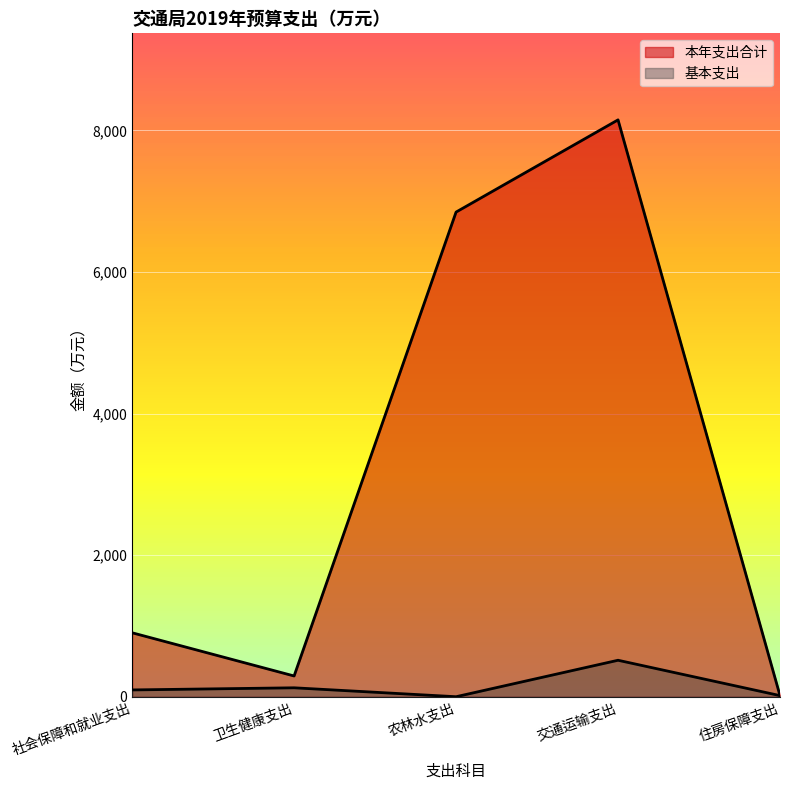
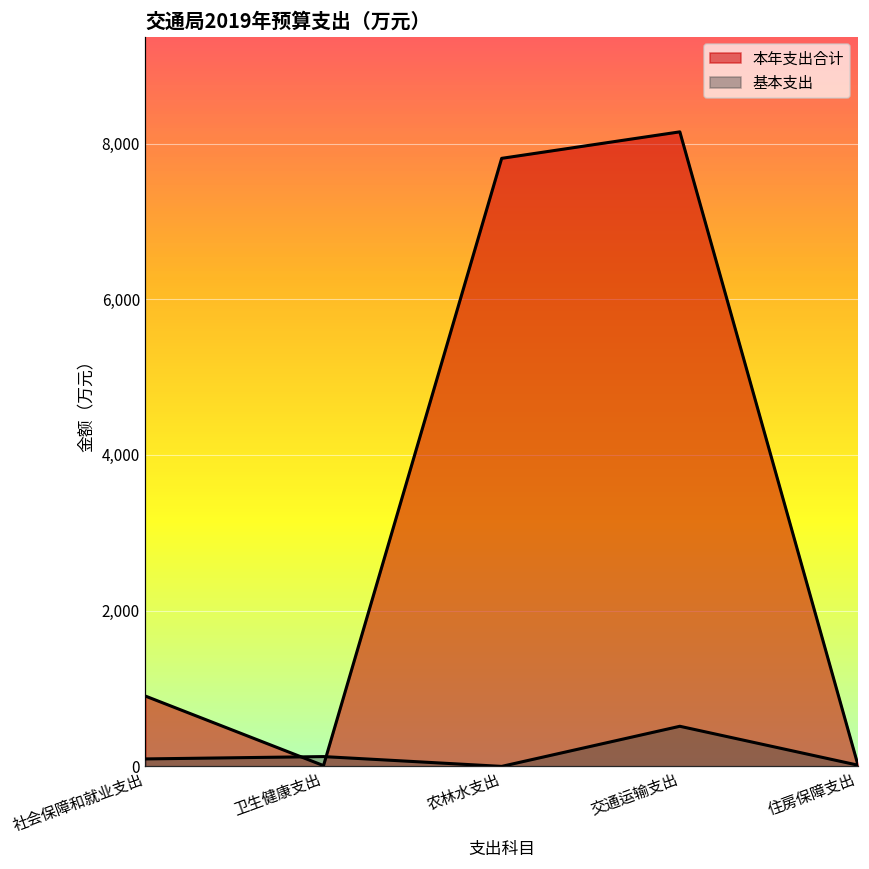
本年支出合计, 卫生健康支出: 300 -> 0
本年支出合计, 农林水支出: 6,800 -> 7,800
